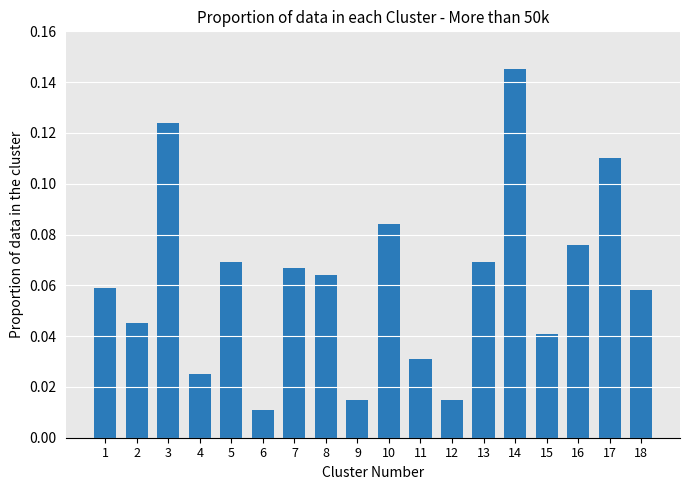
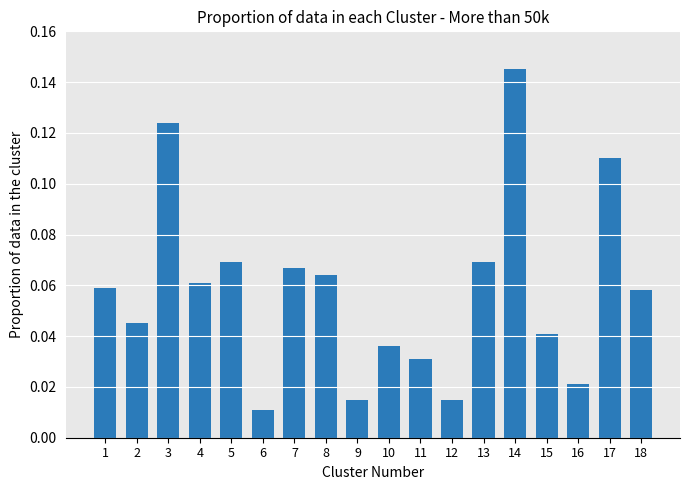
4: 0.025 -> 0.061
10: 0.084 -> 0.036
16: 0.076 -> 0.021
